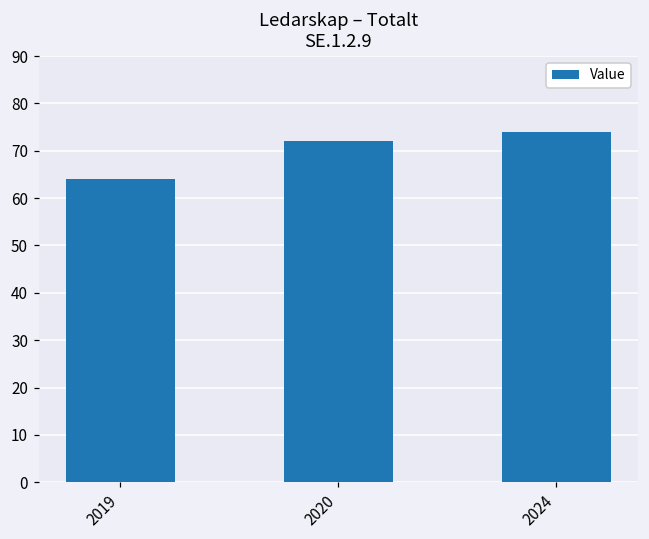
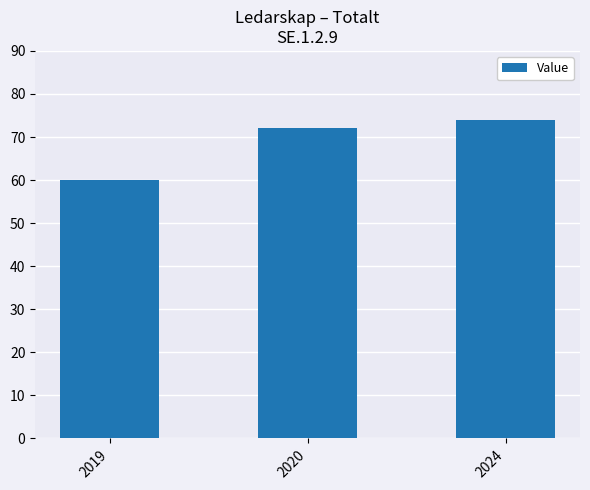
2019: 64 -> 60
